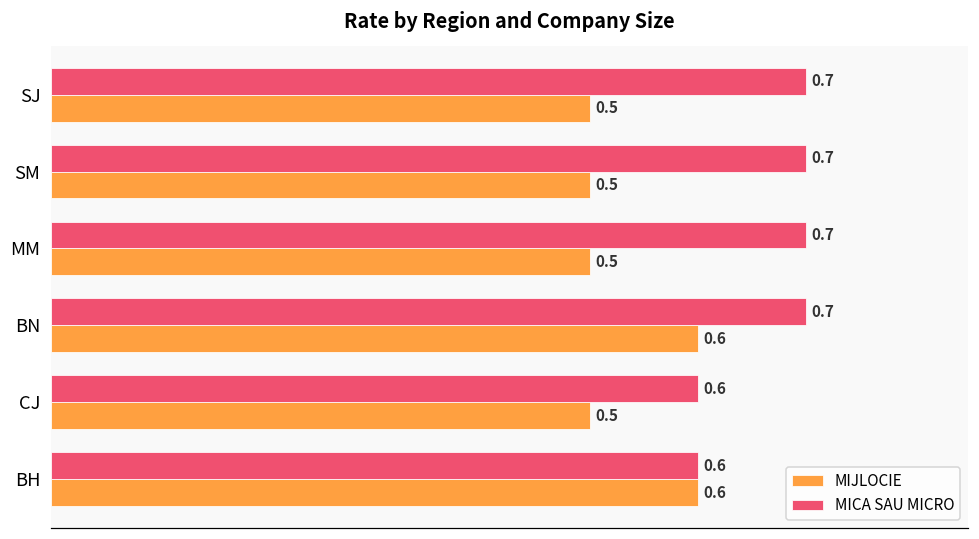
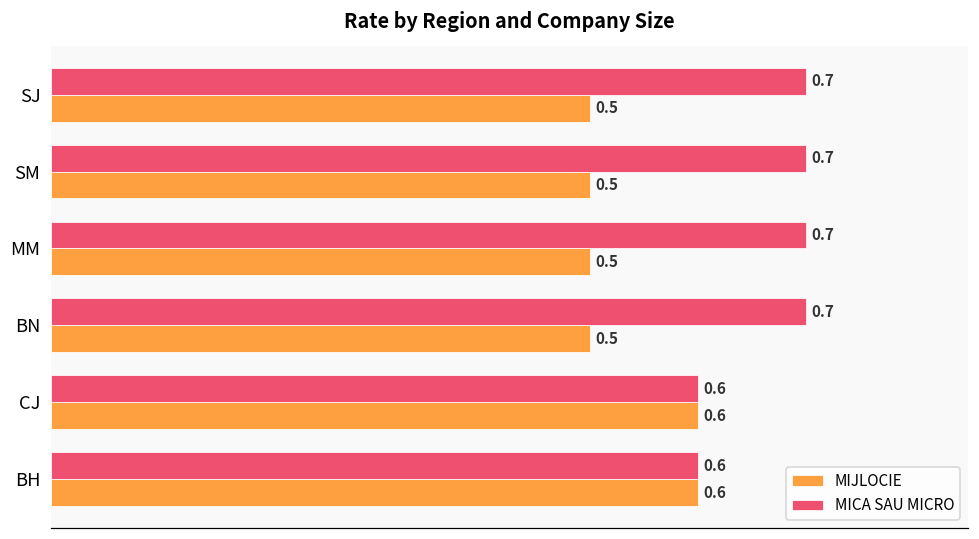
MIJLOCIE, BN: 0.6 -> 0.5
MIJLOCIE, CJ: 0.5 -> 0.6
